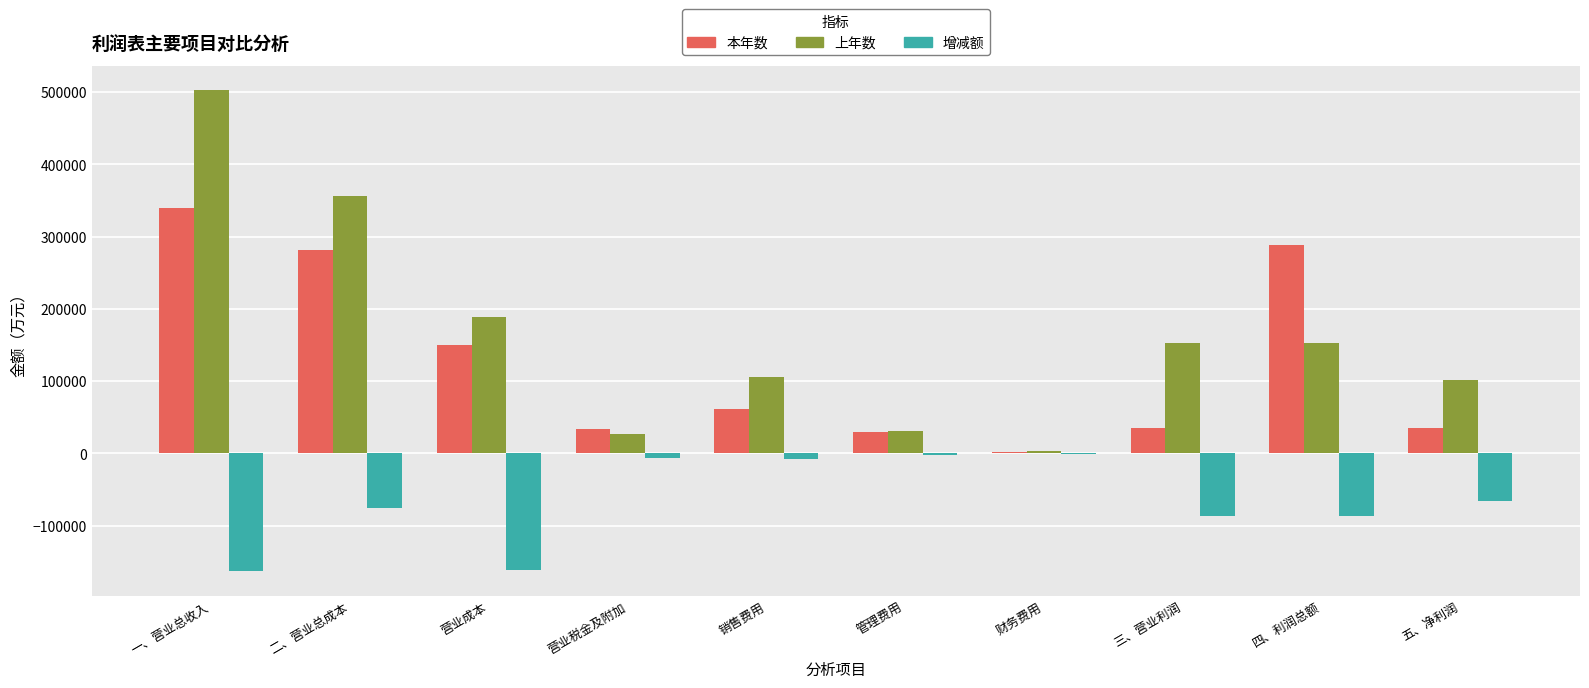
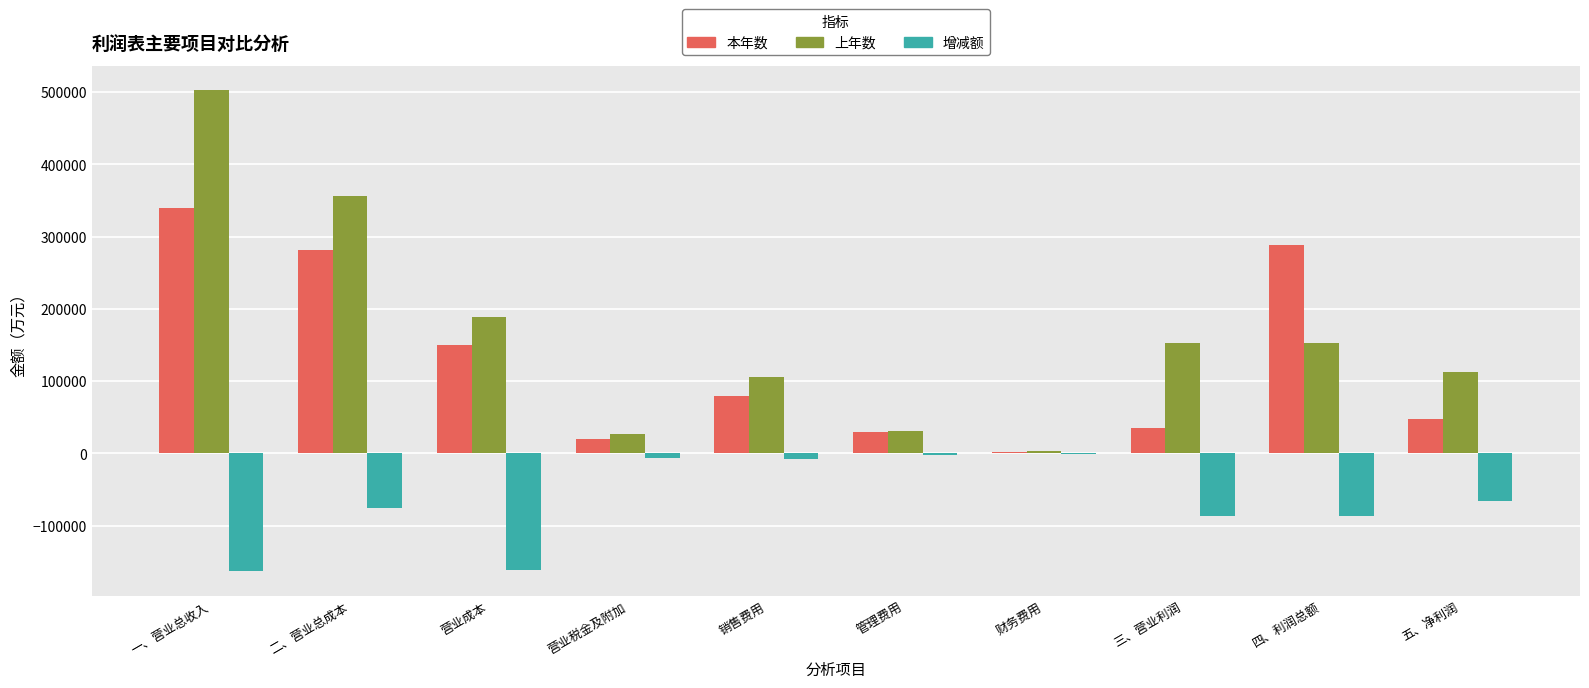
本年数, 营业税金及附加: 30000 -> 20000
本年数, 销售费用: 60000 -> 80000
本年数, 五、净利润: 30000 -> 50000
上年数, 五、净利润: 100000 -> 110000
